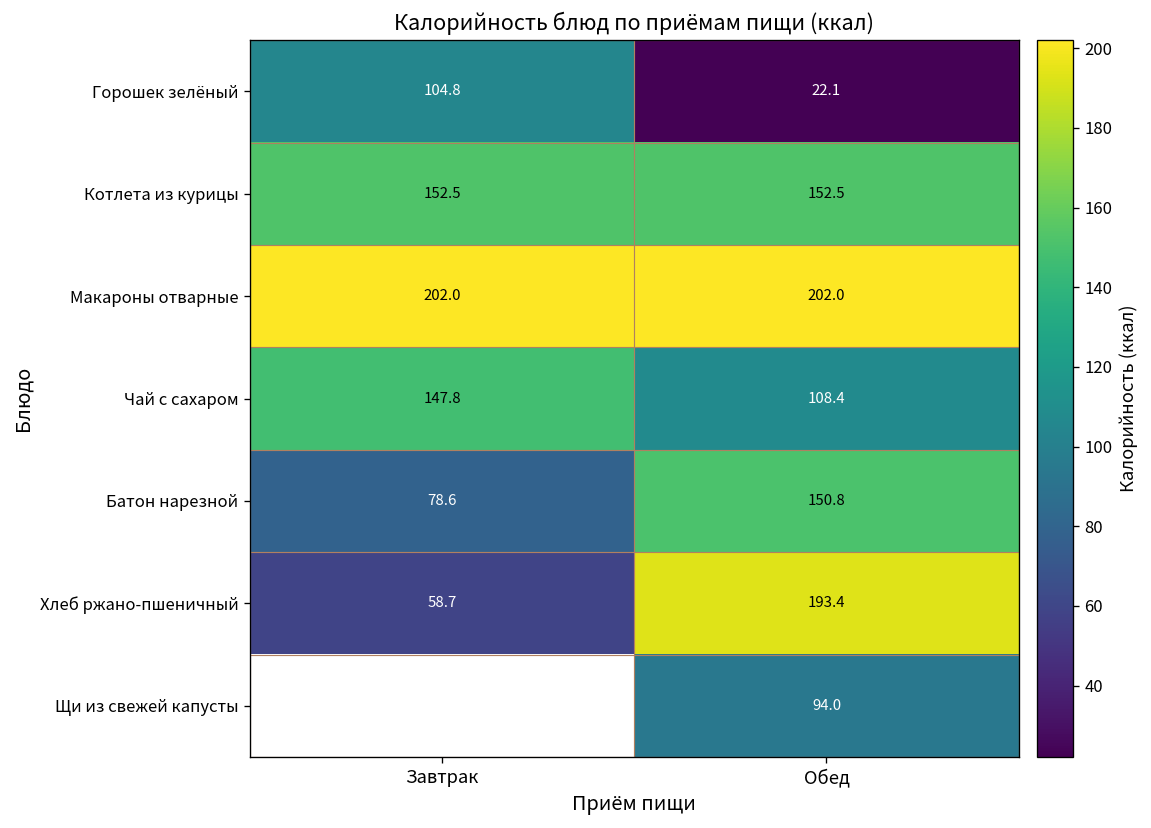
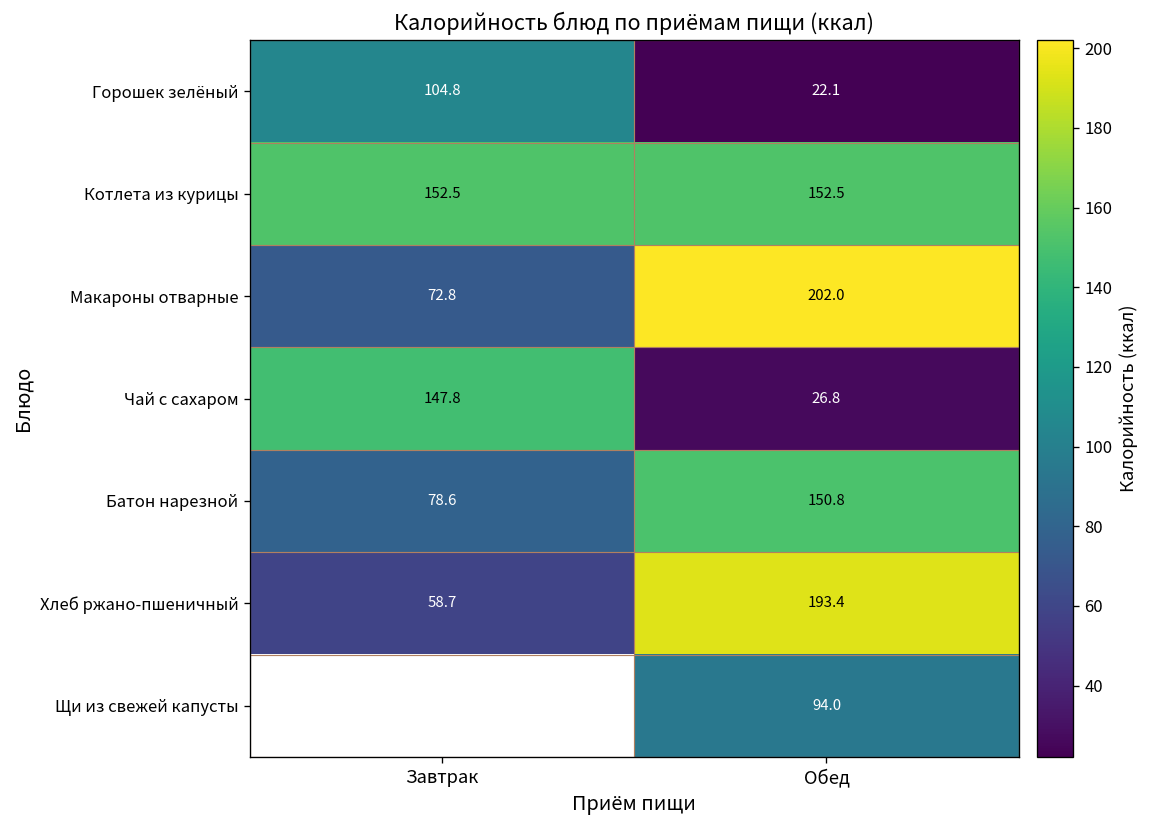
Макароны отварные, Завтрак: 202.0 -> 72.8
Чай с сахаром, Обед: 108.4 -> 26.8
